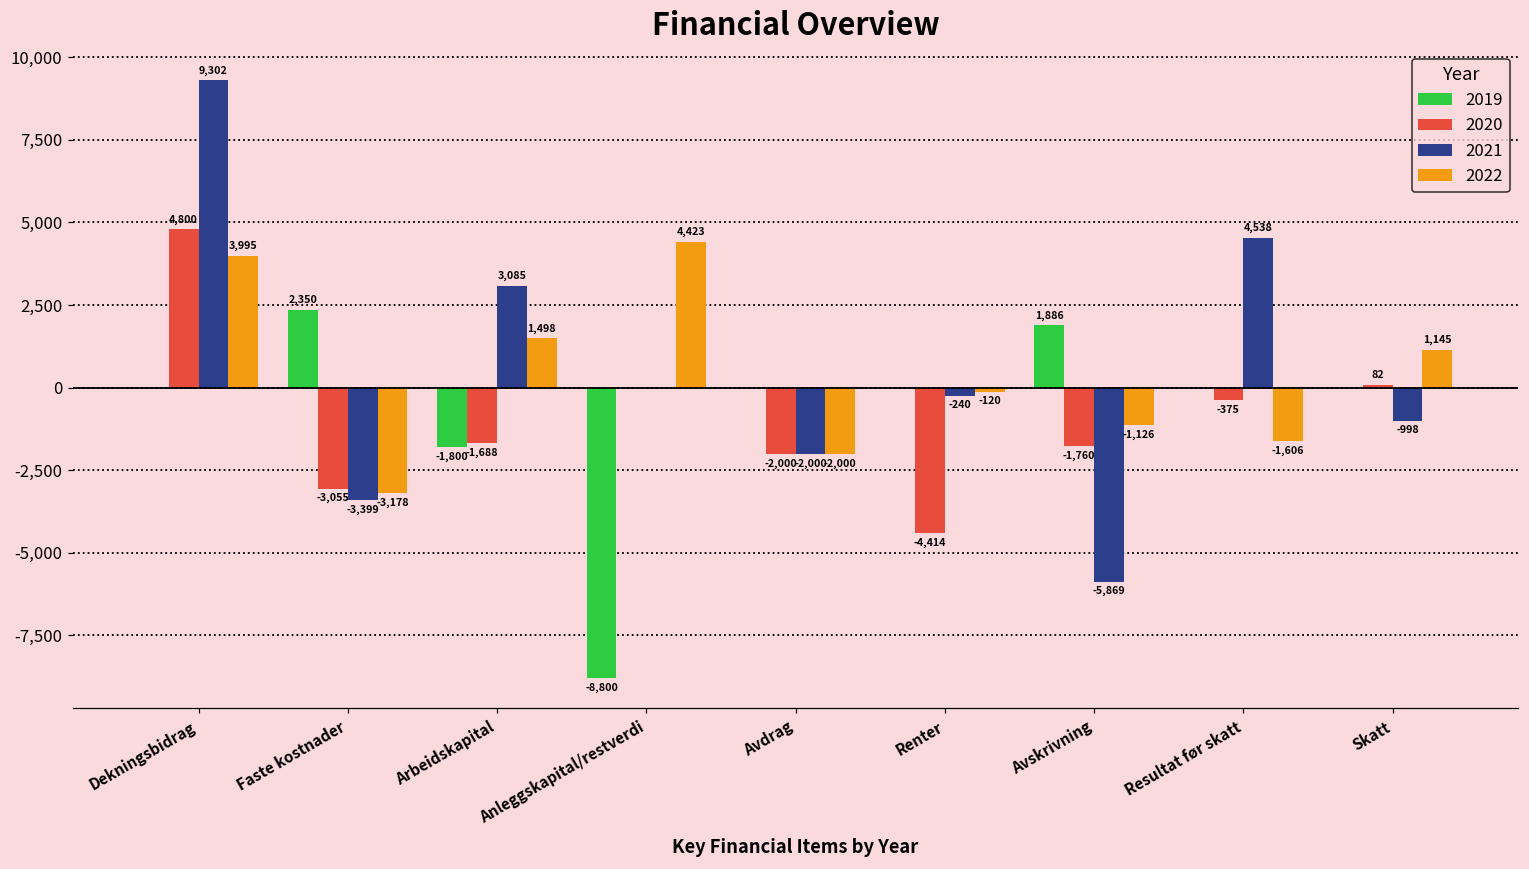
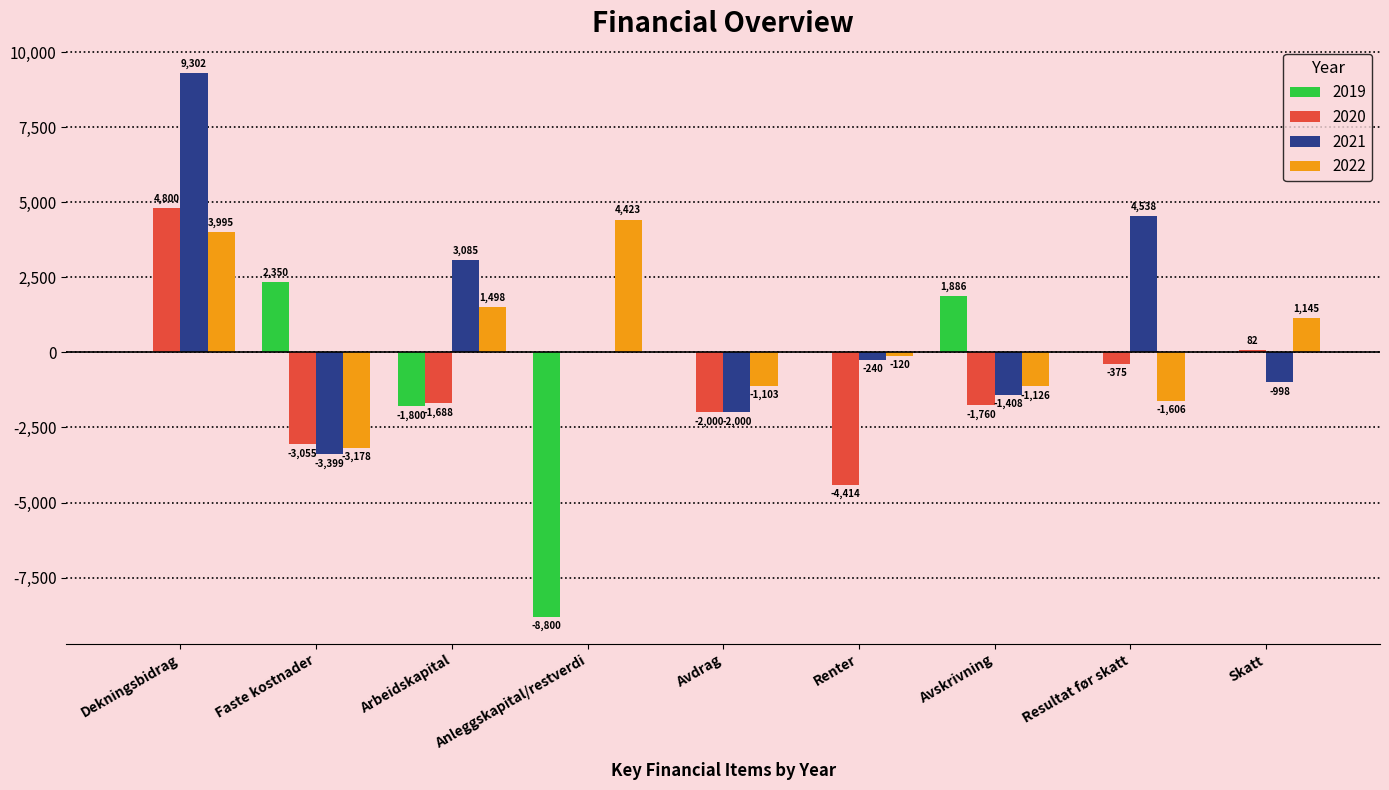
2022, Avdrag: -2,000 -> -1,103
2021, Avskrivning: -5,869 -> -1,408
